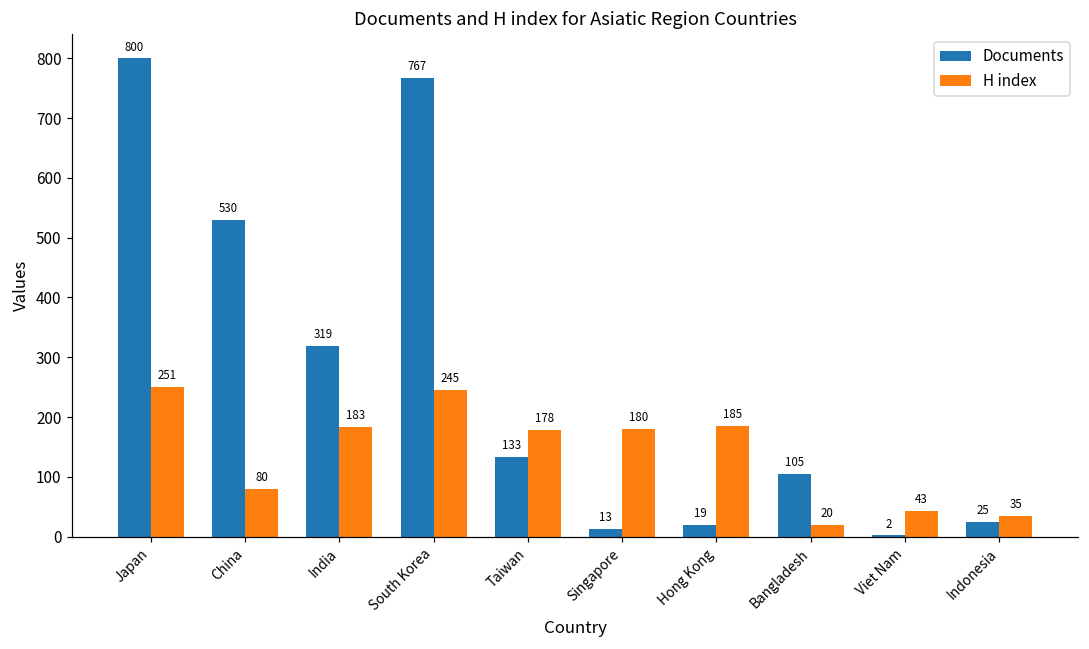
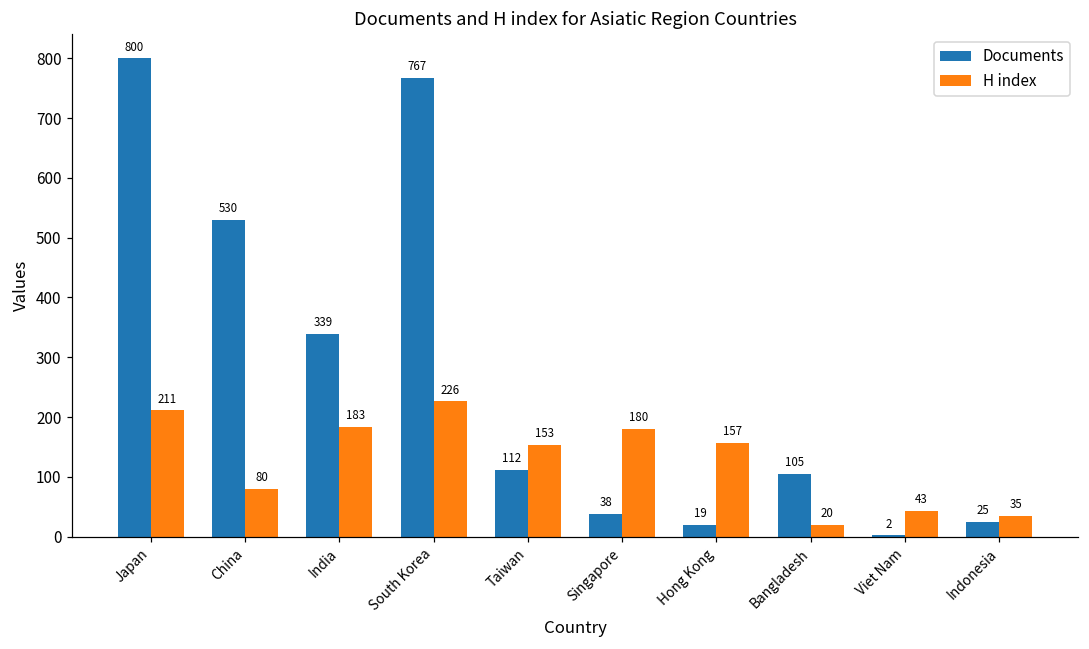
H index, Japan: 251 -> 211
Documents, India: 319 -> 339
H index, South Korea: 245 -> 226
Documents, Taiwan: 133 -> 112
H index, Taiwan: 178 -> 153
Documents, Singapore: 13 -> 38
H index, Hong Kong: 185 -> 157
